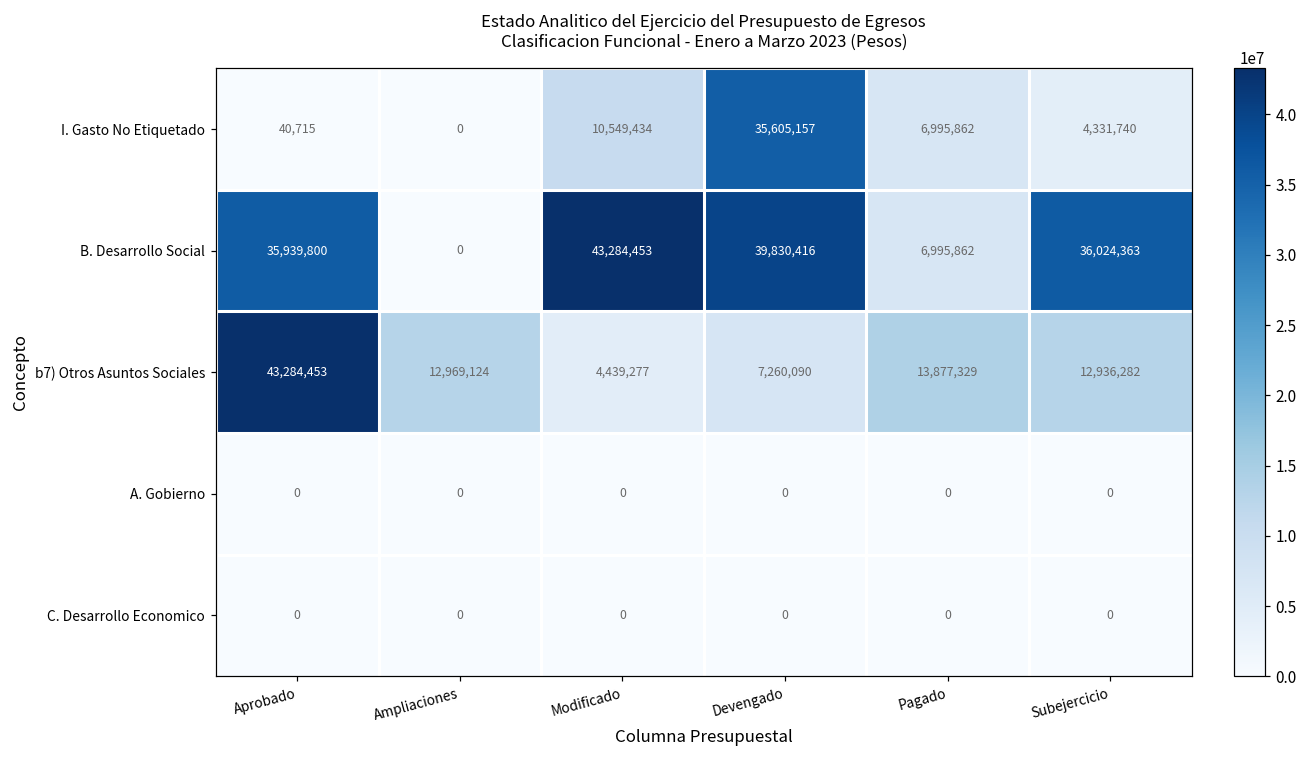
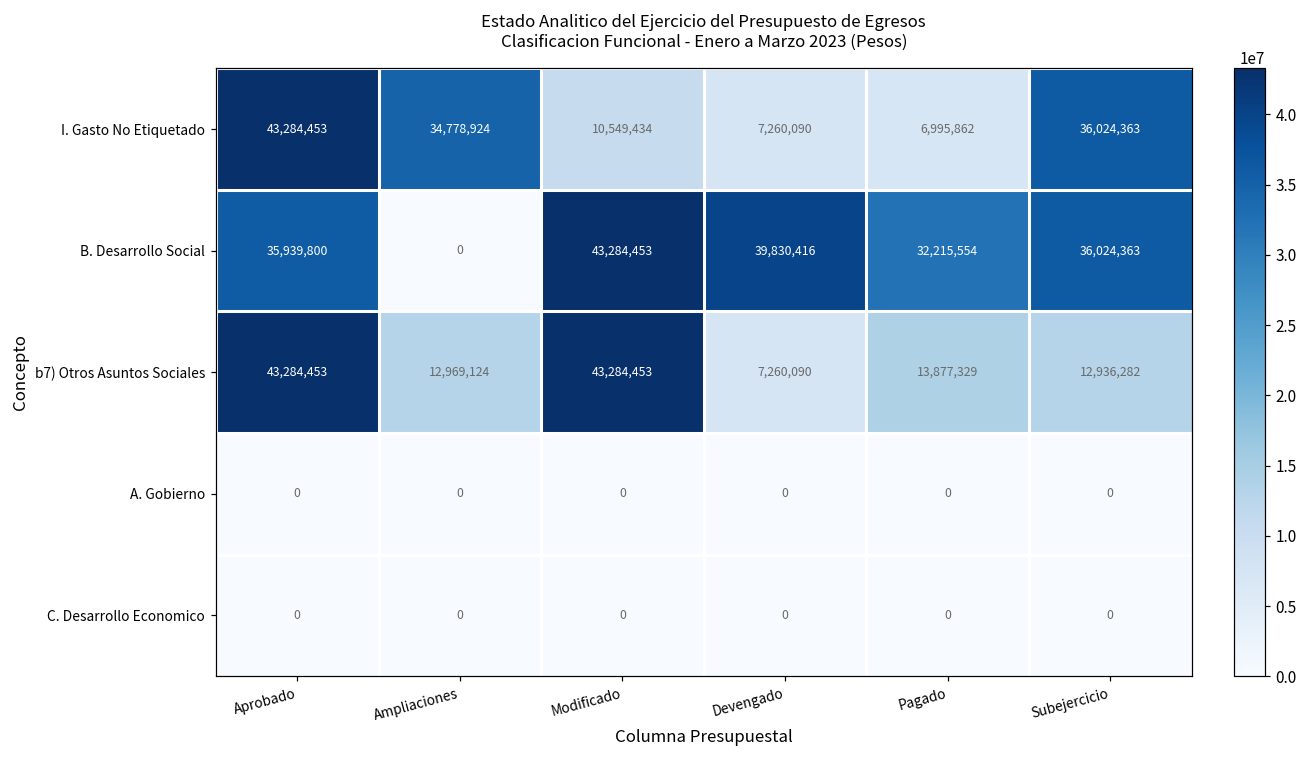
I. Gasto No Etiquetado, Aprobado: 40,715 -> 43,284,453
I. Gasto No Etiquetado, Ampliaciones: 0 -> 34,778,924
I. Gasto No Etiquetado, Devengado: 35,605,157 -> 7,260,090
I. Gasto No Etiquetado, Subejercicio: 4,331,740 -> 36,024,363
B. Desarrollo Social, Pagado: 6,995,862 -> 32,215,554
b7) Otros Asuntos Sociales, Modificado: 4,439,277 -> 43,284,453
